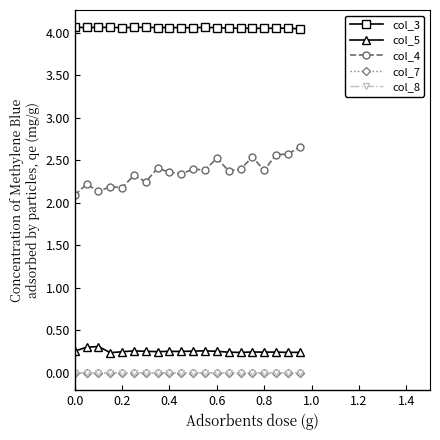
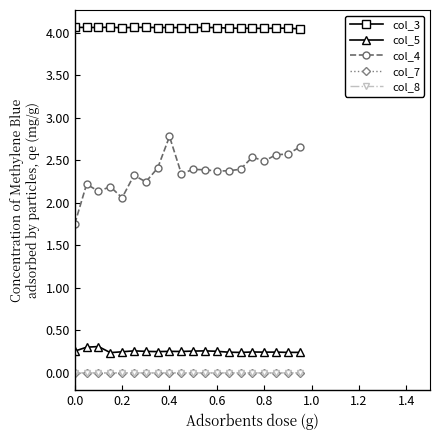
col_4, 0.0: 2.1 -> 1.8
col_4, 0.2: 2.2 -> 2.1
col_4, 0.4: 2.4 -> 2.8
col_4, 0.6: 2.5 -> 2.4
col_4, 0.8: 2.4 -> 2.5
